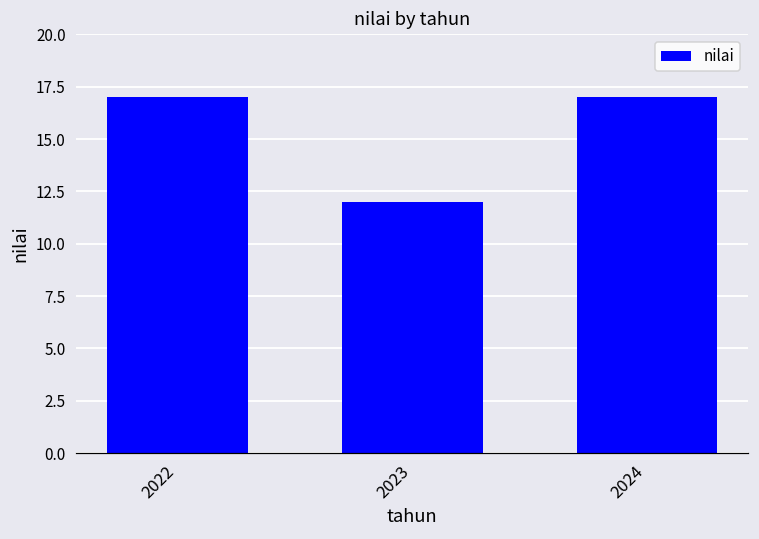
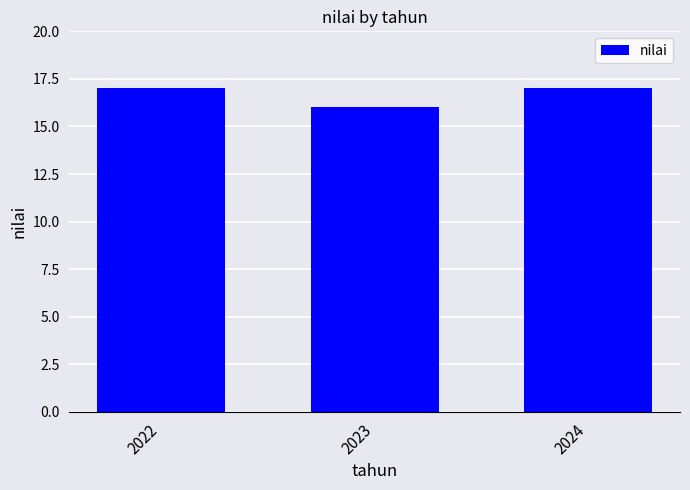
2023: 12 -> 16
